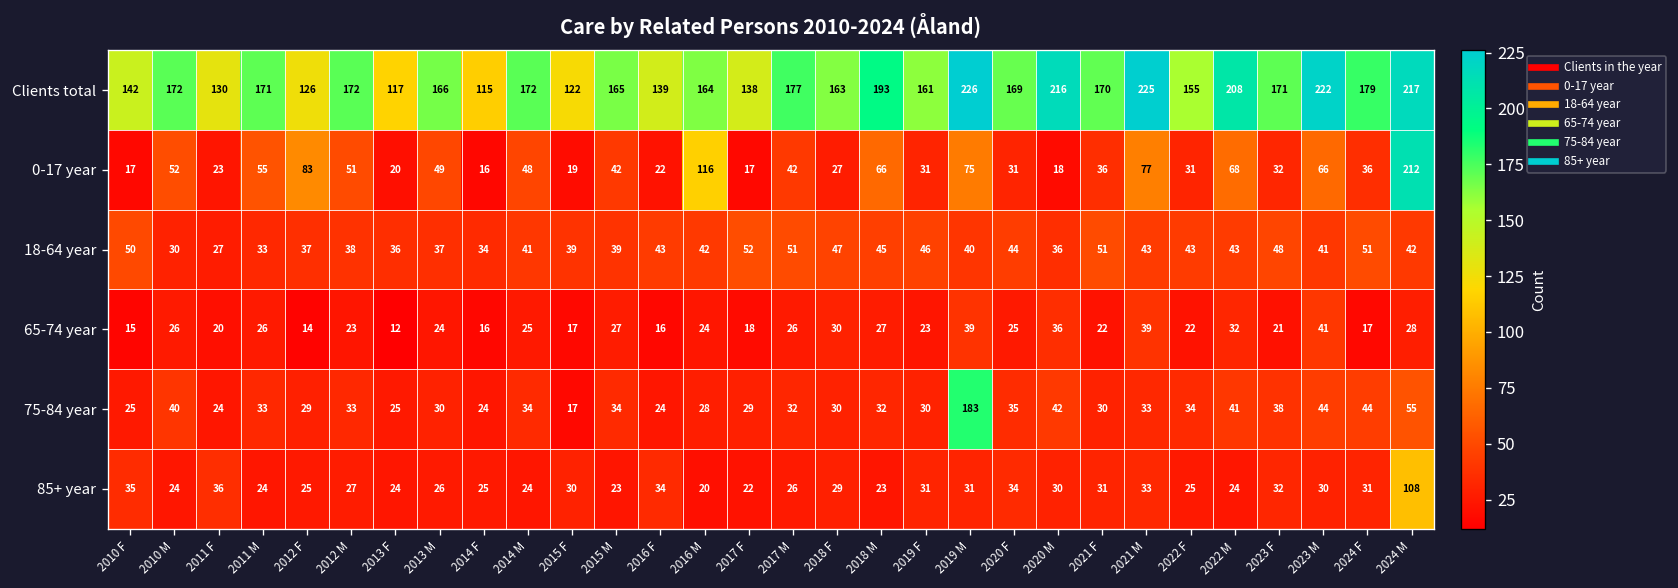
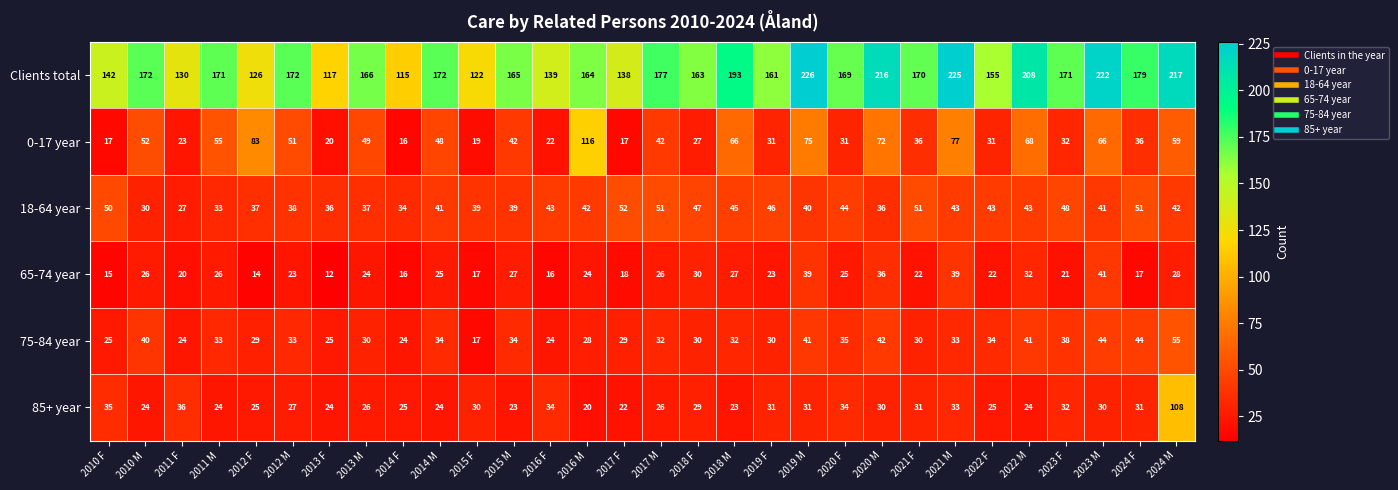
0-17 year, 2020 M: 18 -> 72
0-17 year, 2024 M: 212 -> 59
75-84 year, 2019 M: 183 -> 41
